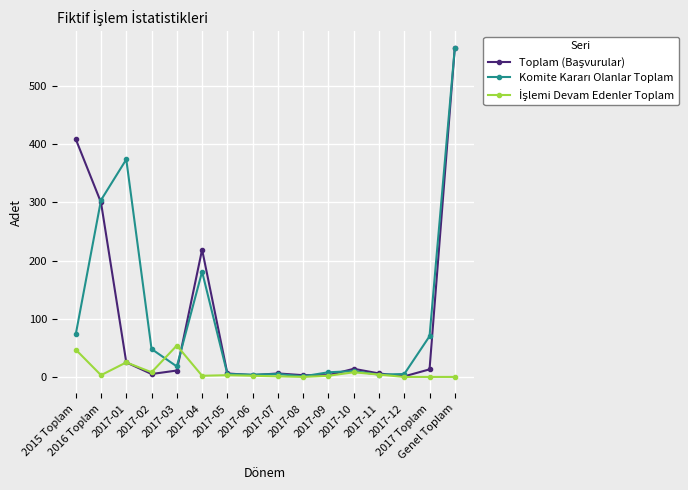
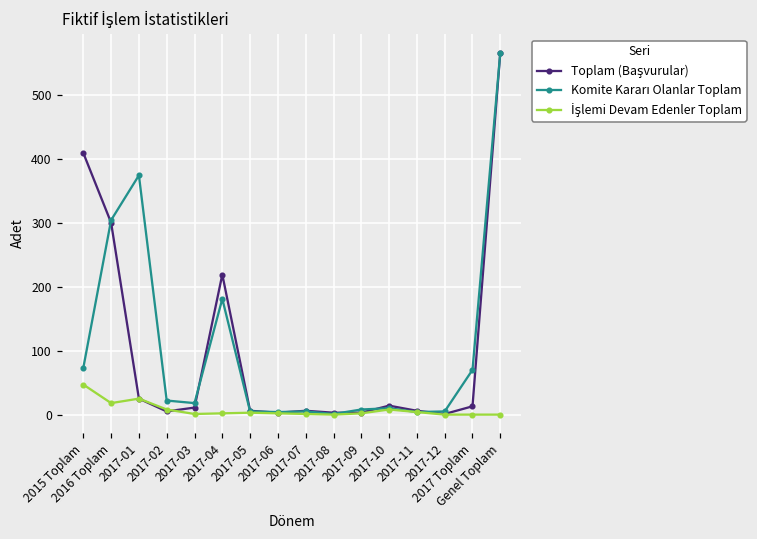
İşlemi Devam Edenler Toplam, 2016 Toplam: 0 -> 20
Komite Kararı Olanlar Toplam, 2017-02: 50 -> 20
İşlemi Devam Edenler Toplam, 2017-03: 50 -> 0
